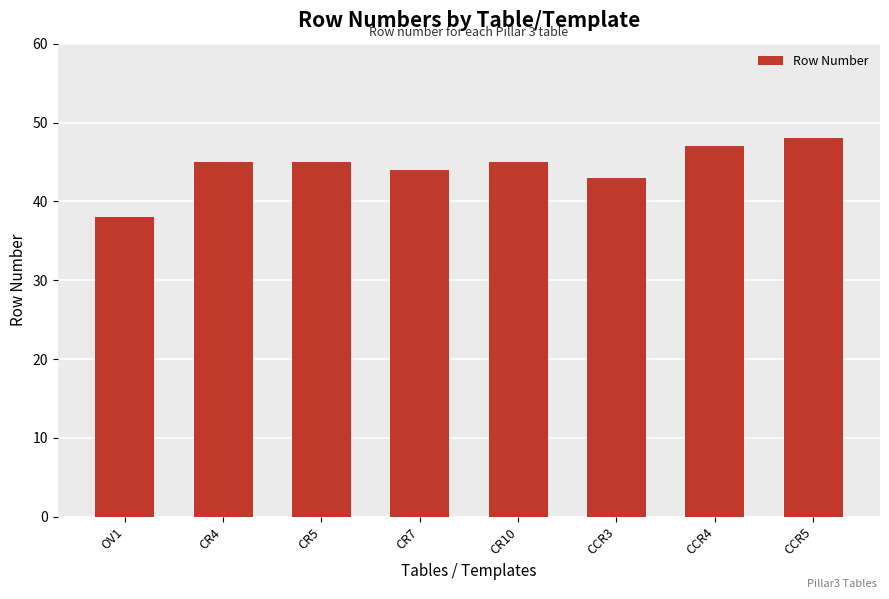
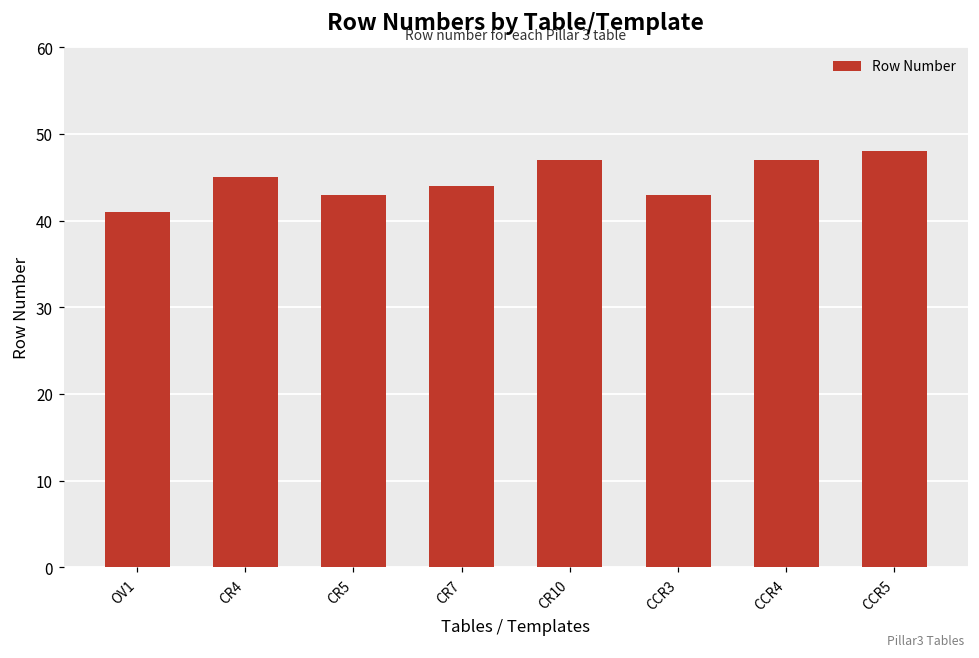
OV1: 38 -> 41
CR5: 45 -> 43
CR10: 45 -> 47
